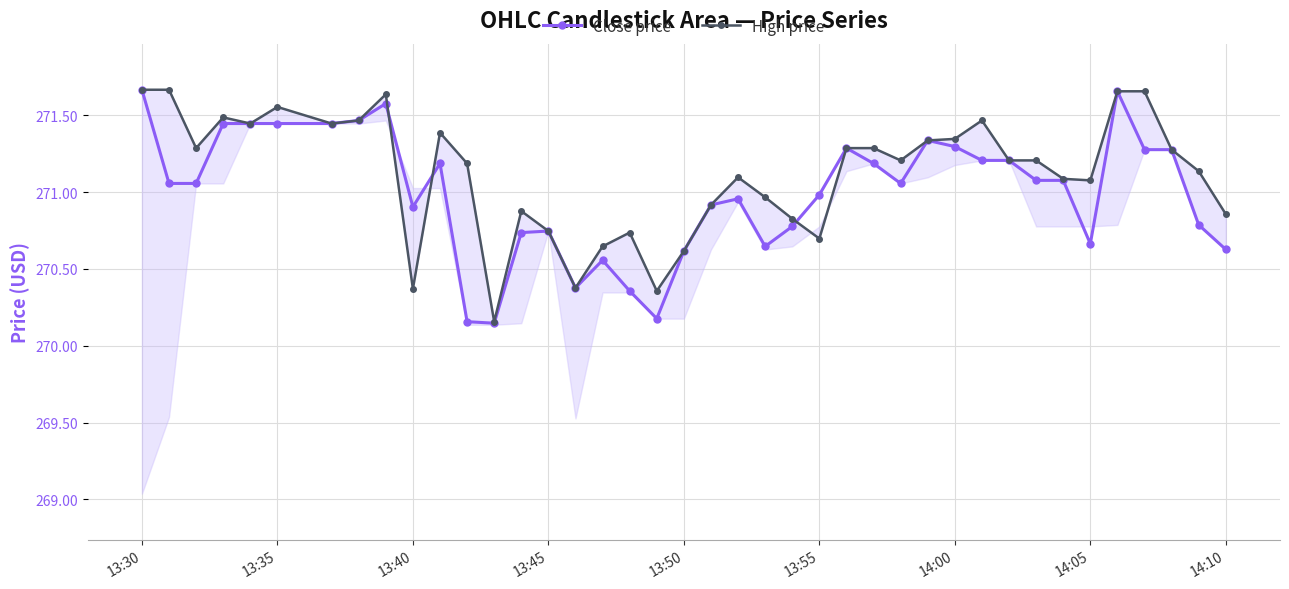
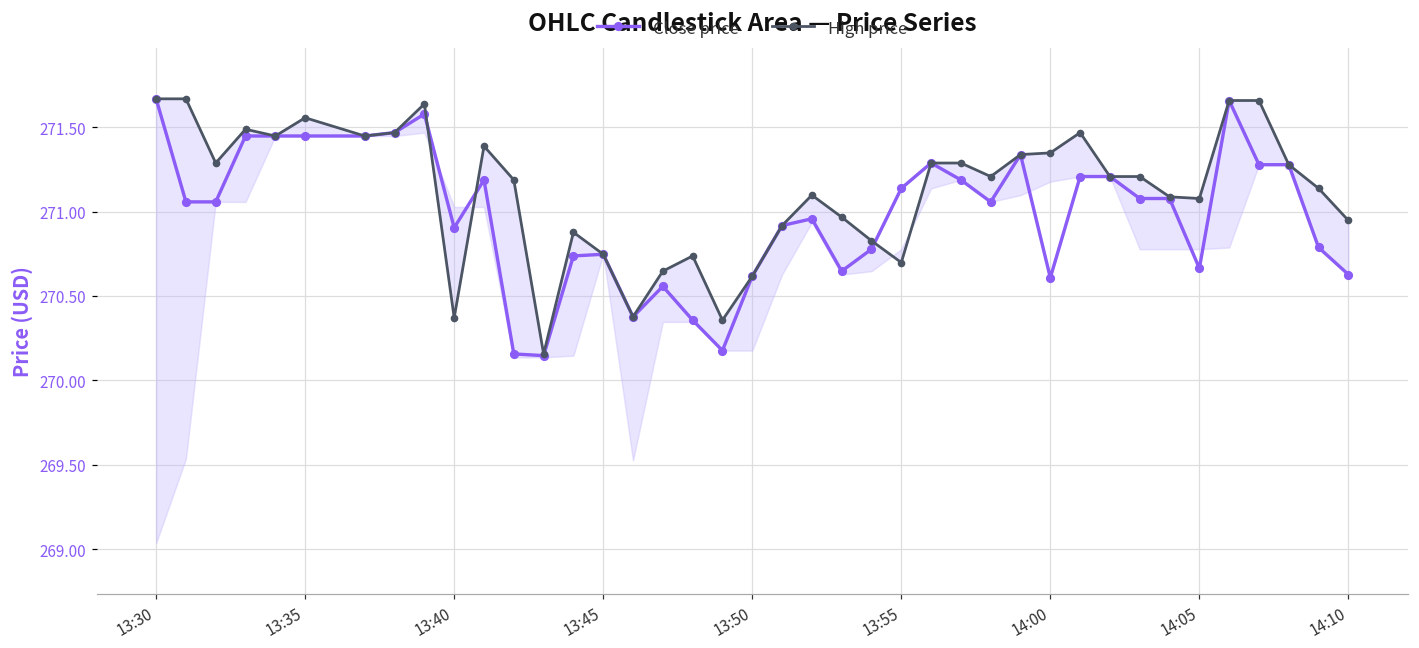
Close price, 13:55: 270.98 -> 271.14
Close price, 14:00: 271.30 -> 270.61
High price, 14:10: 270.86 -> 270.95
